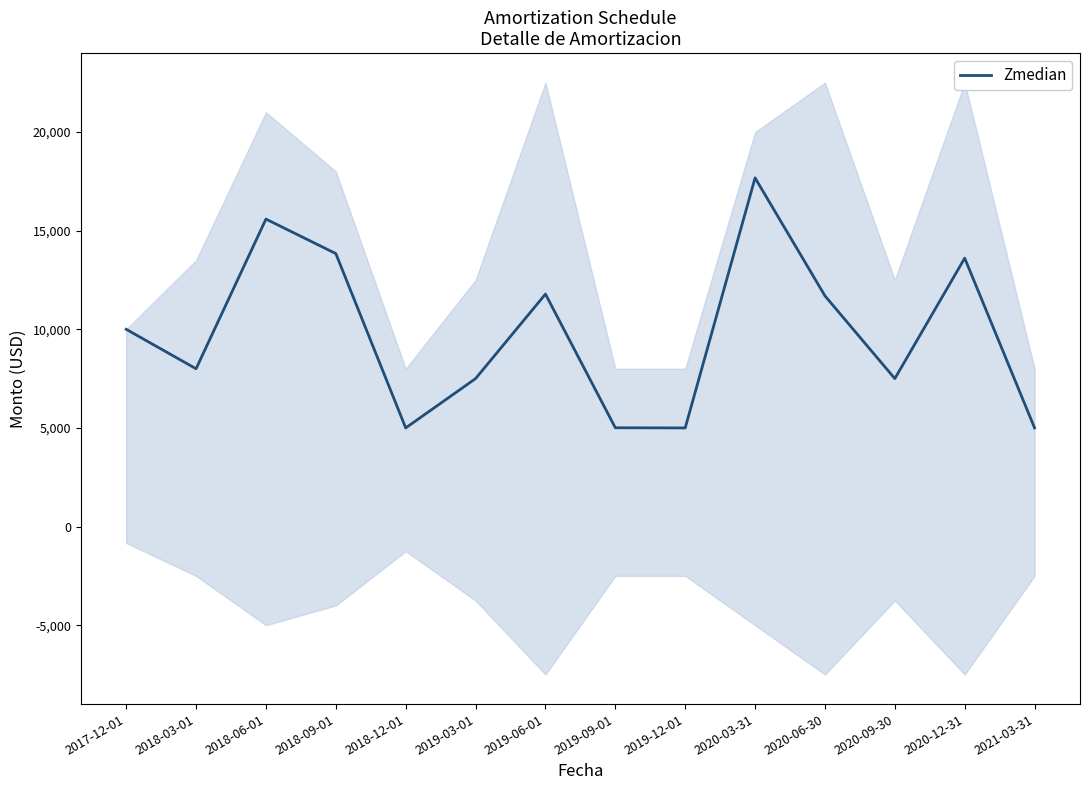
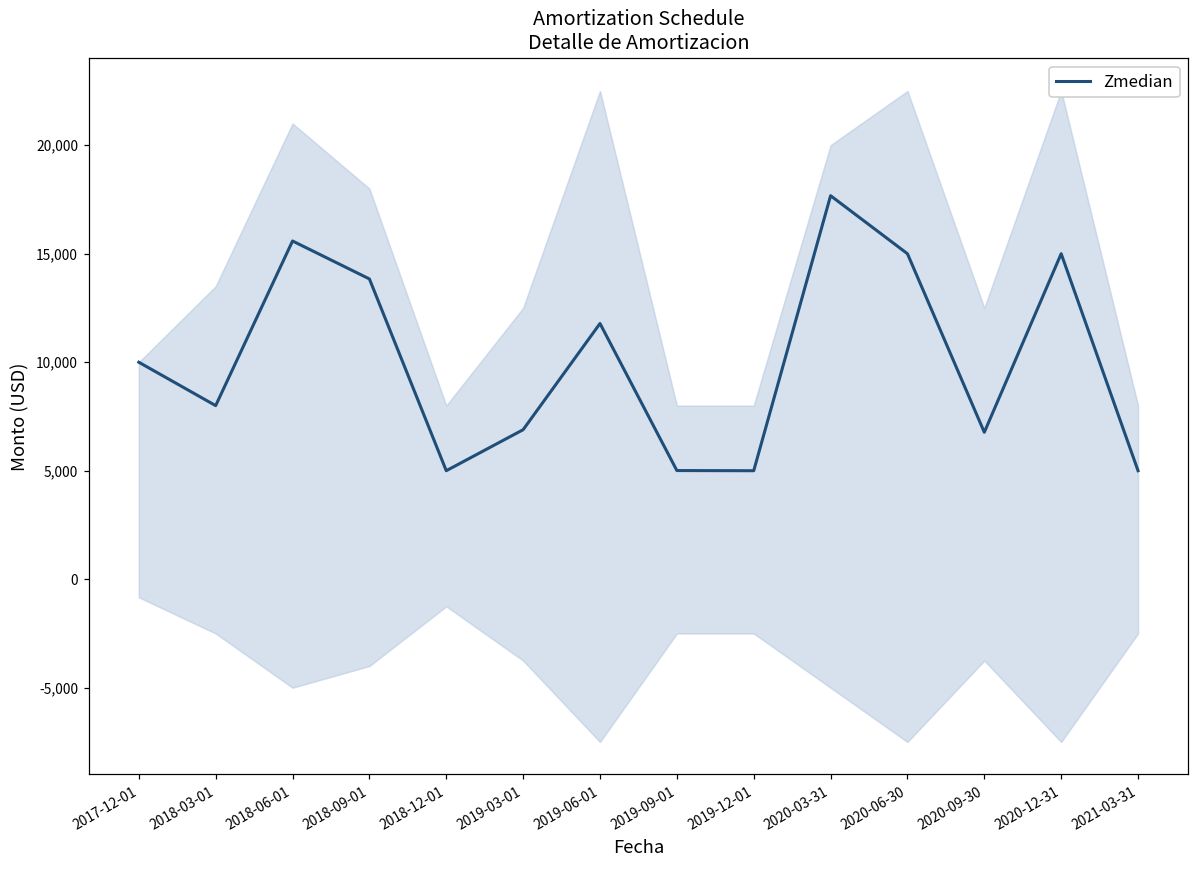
Zmedian, 2019-03-01: 7,500 -> 6,900
Zmedian, 2020-06-30: 11,700 -> 15,000
Zmedian, 2020-09-30: 7,500 -> 6,800
Zmedian, 2020-12-31: 13,600 -> 15,000
